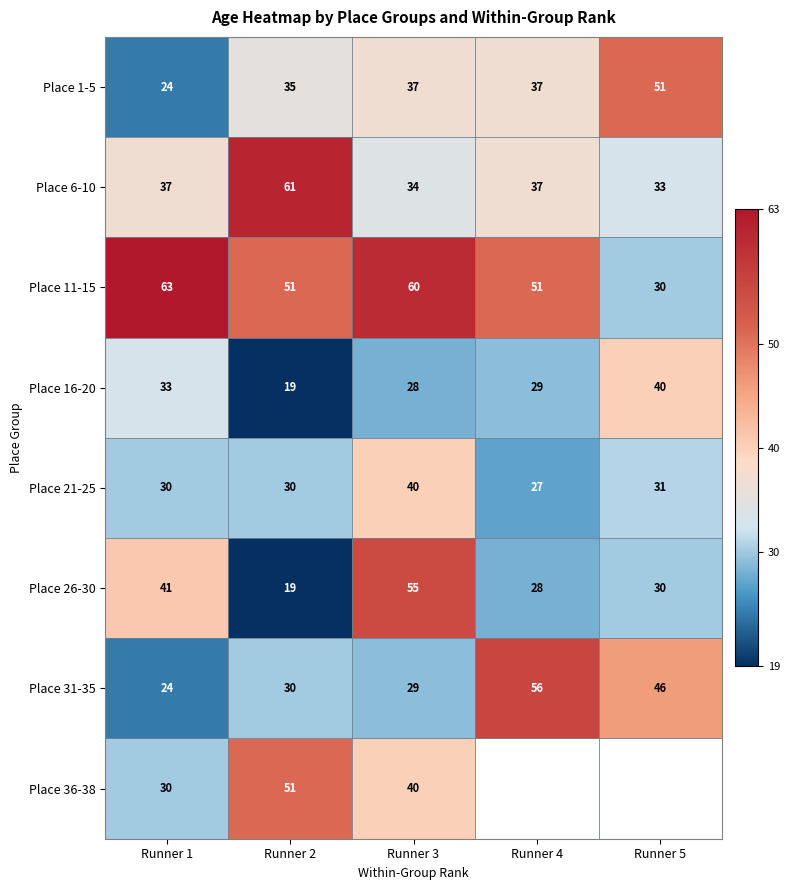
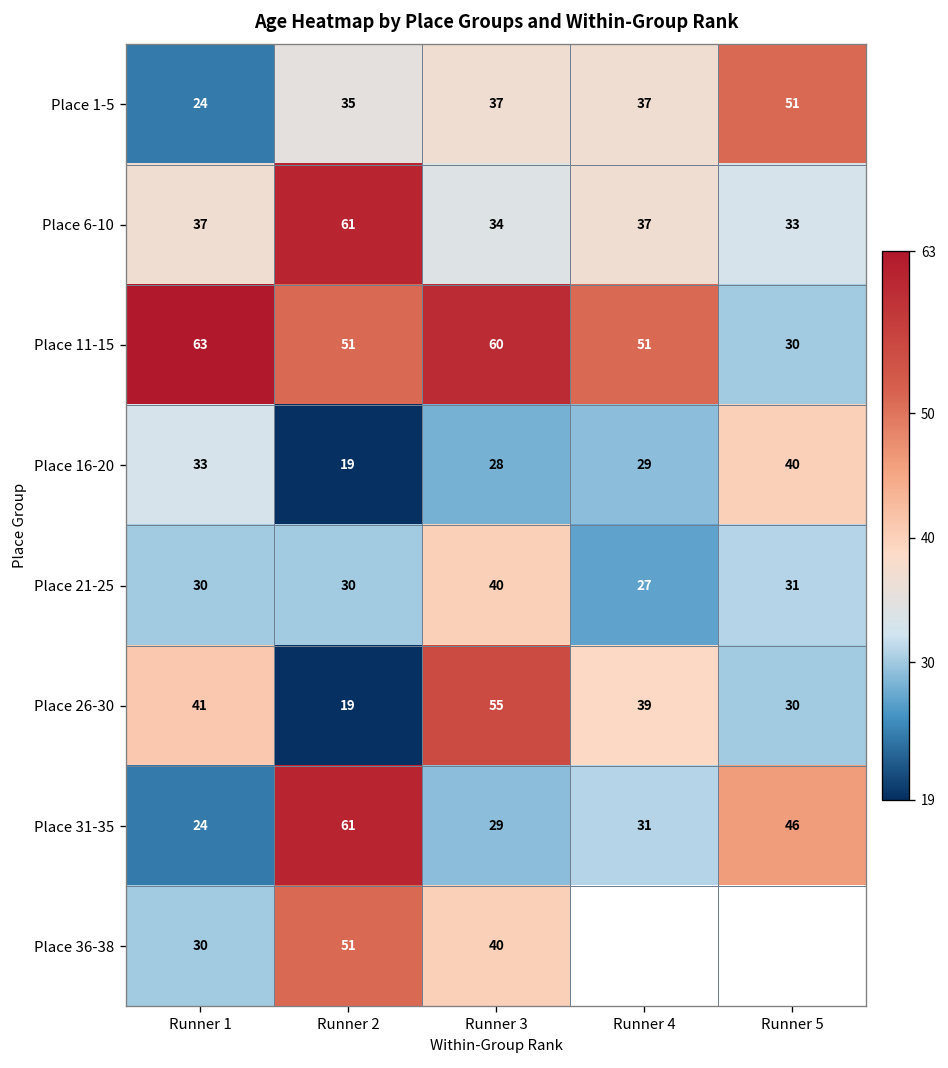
Place 26-30, Runner 4: 28 -> 39
Place 31-35, Runner 2: 30 -> 61
Place 31-35, Runner 4: 56 -> 31
